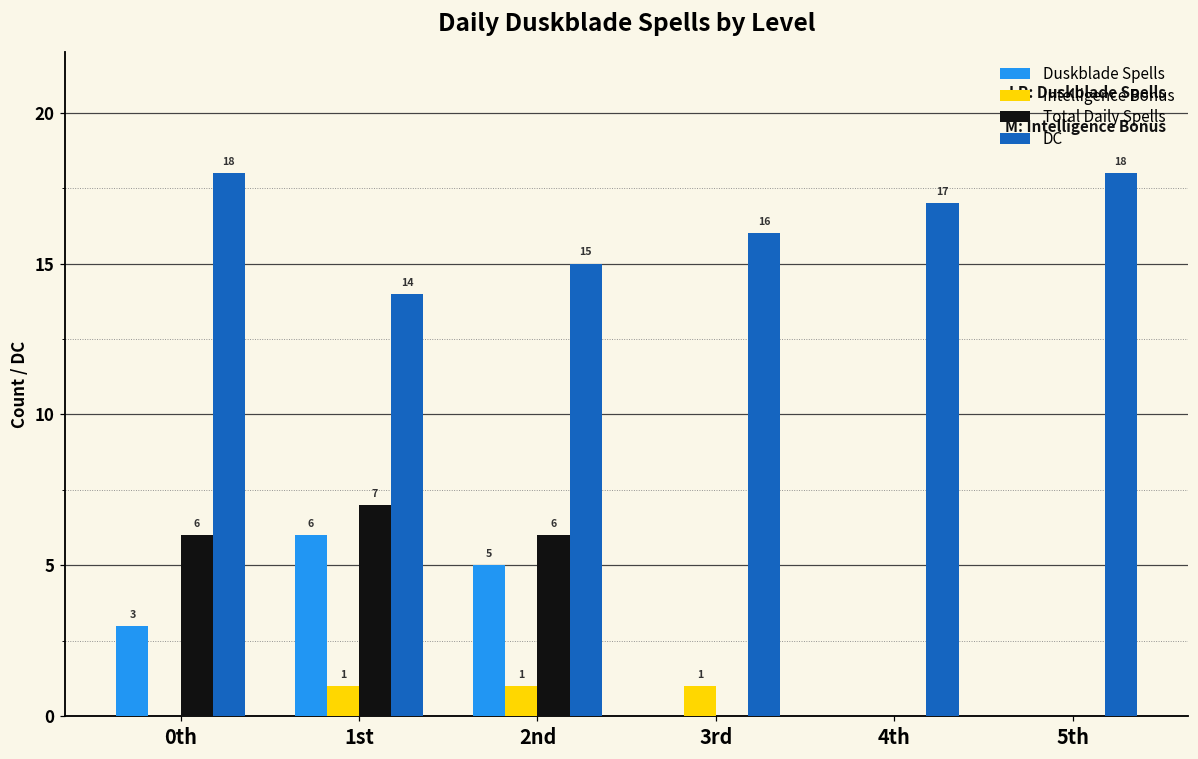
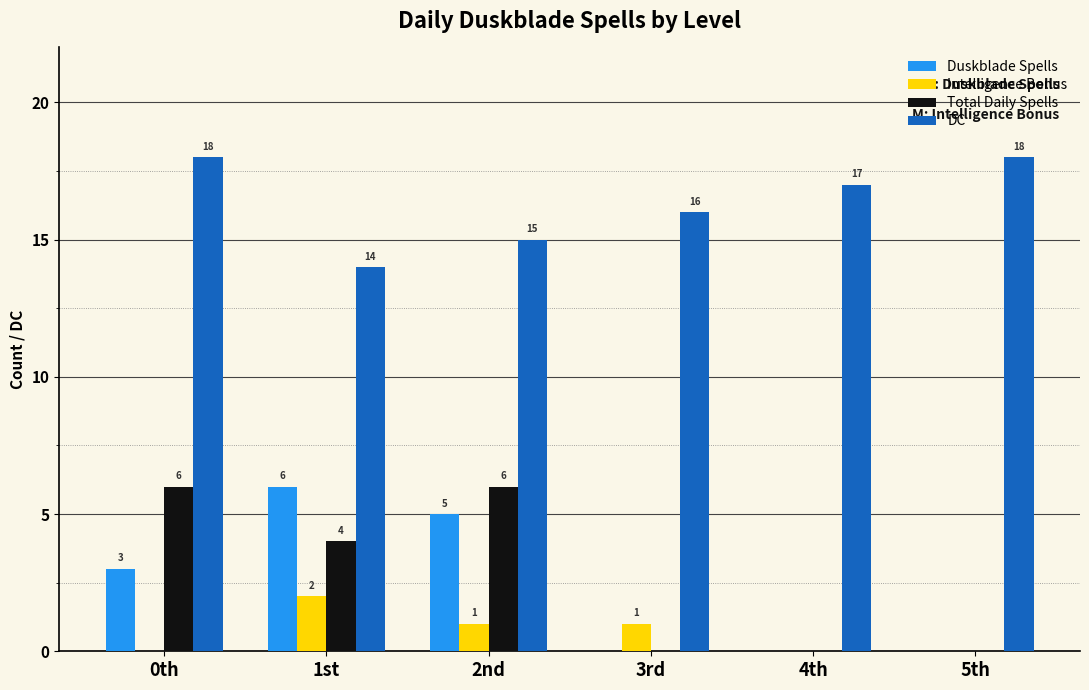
Intelligence Bonus, 1st: 1 -> 2
Total Daily Spells, 1st: 7 -> 4
